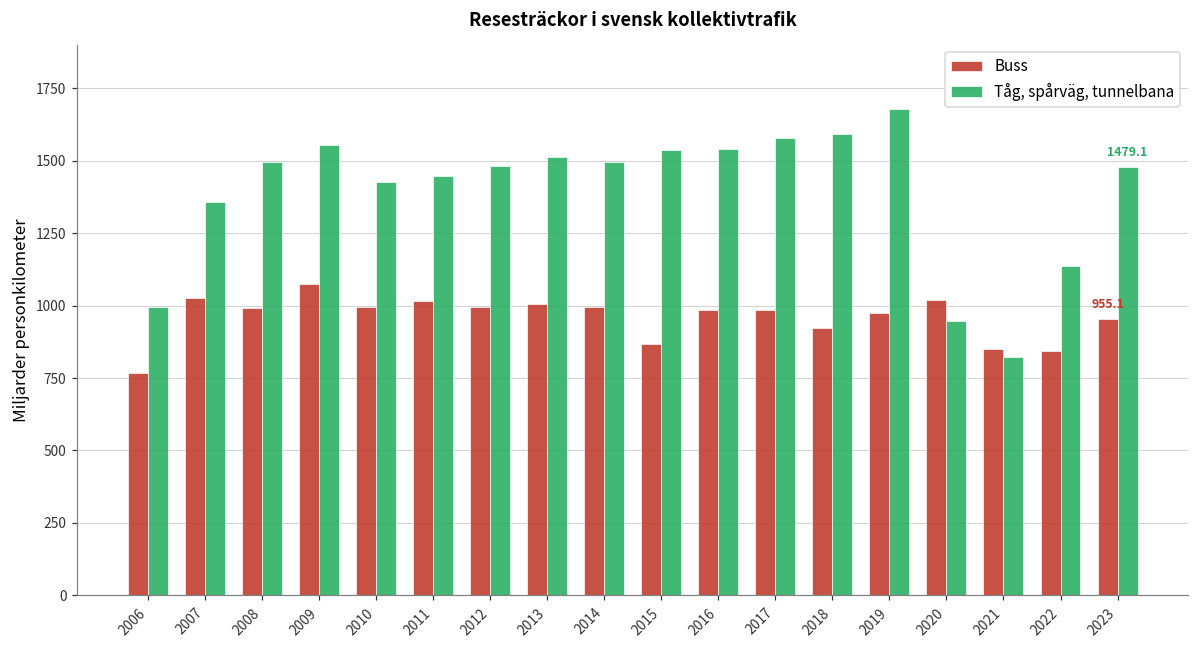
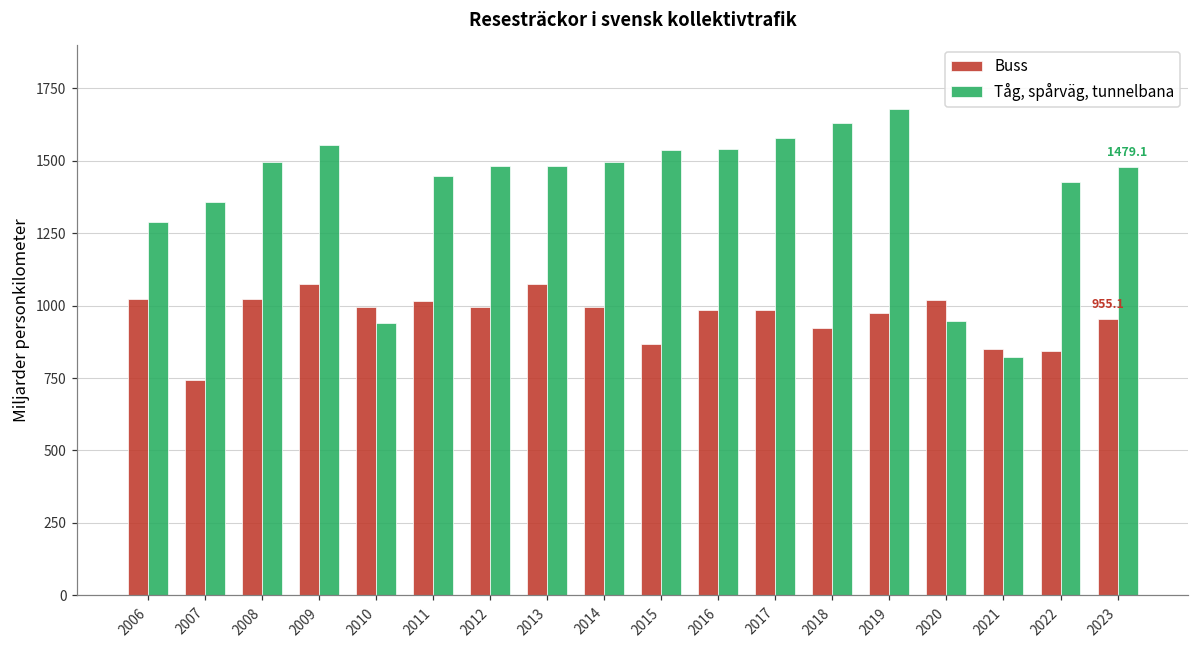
Buss, 2006: 770 -> 1020
Tåg, spårväg, tunnelbana, 2006: 990 -> 1290
Buss, 2007: 1030 -> 740
Buss, 2008: 990 -> 1020
Tåg, spårväg, tunnelbana, 2010: 1430 -> 940
Buss, 2013: 1010 -> 1070
Tåg, spårväg, tunnelbana, 2013: 1510 -> 1480
Tåg, spårväg, tunnelbana, 2018: 1590 -> 1630
Tåg, spårväg, tunnelbana, 2022: 1140 -> 1430
